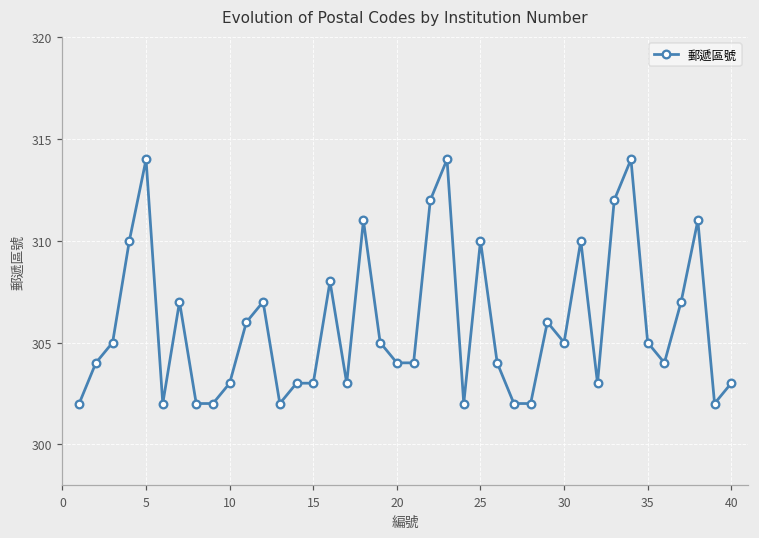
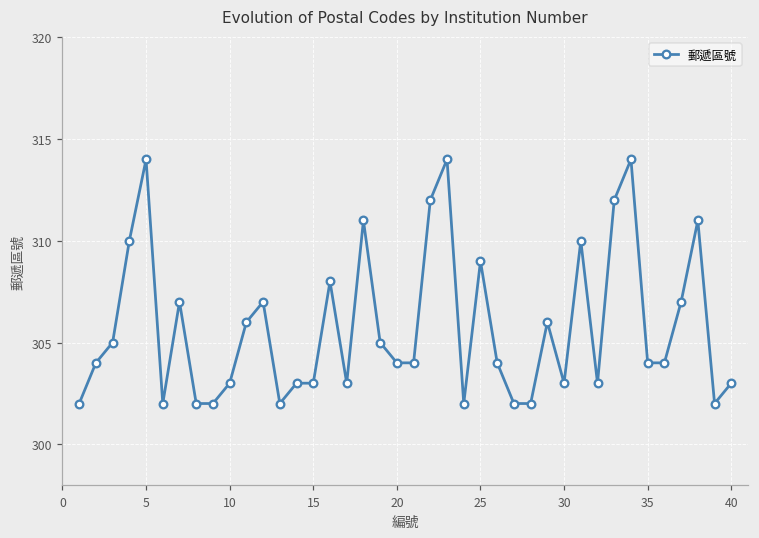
25: 310 -> 309
30: 305 -> 303
35: 305 -> 304
